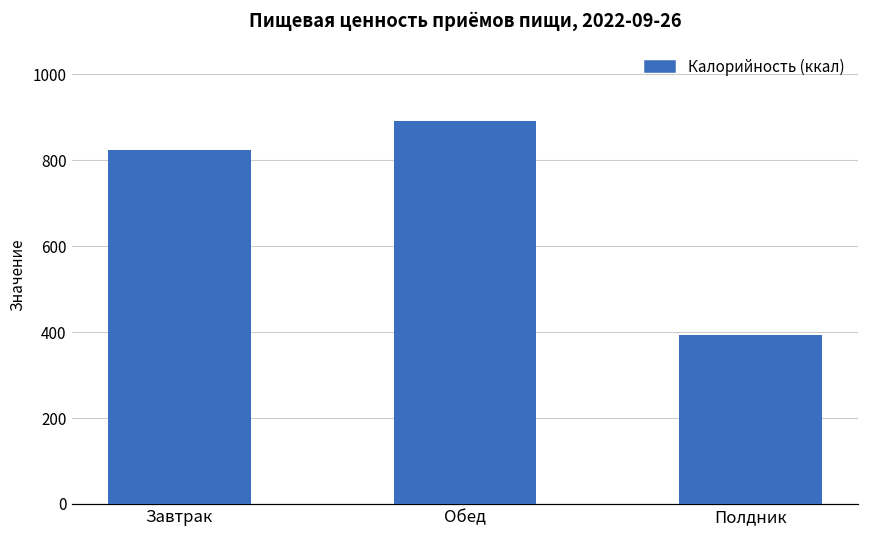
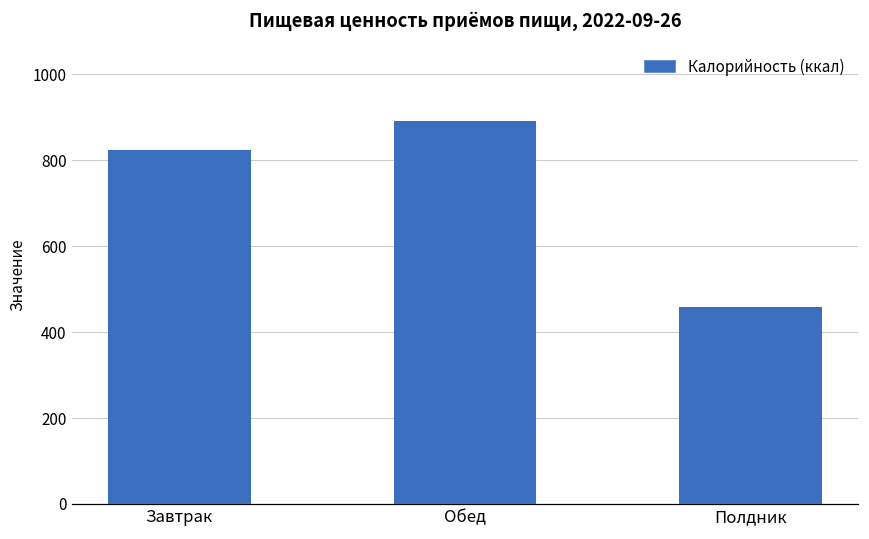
Полдник: 390 -> 460
